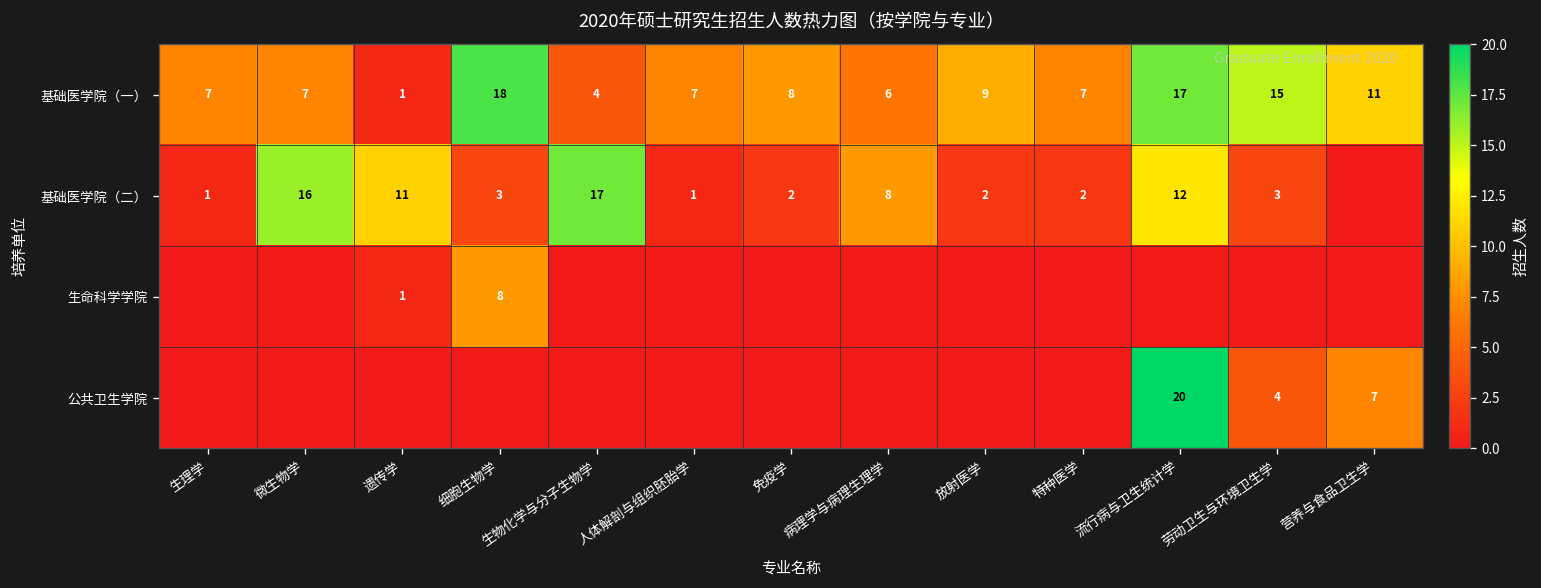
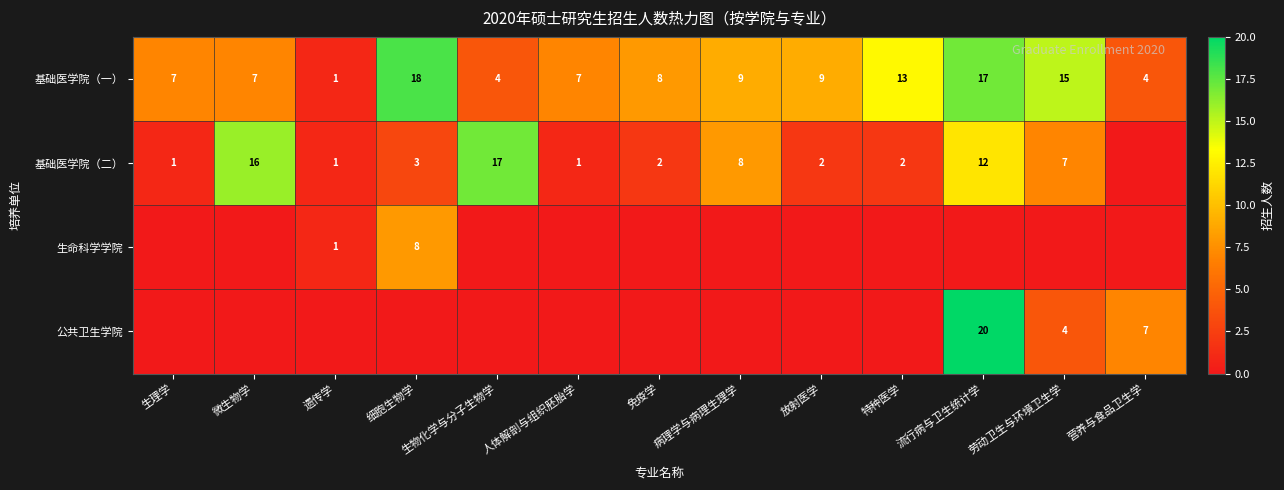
基础医学院（一）, 病理学与病理生理学: 6 -> 9
基础医学院（一）, 特种医学: 7 -> 13
基础医学院（一）, 营养与食品卫生学: 11 -> 4
基础医学院（二）, 遗传学: 11 -> 1
基础医学院（二）, 劳动卫生与环境卫生学: 3 -> 7
